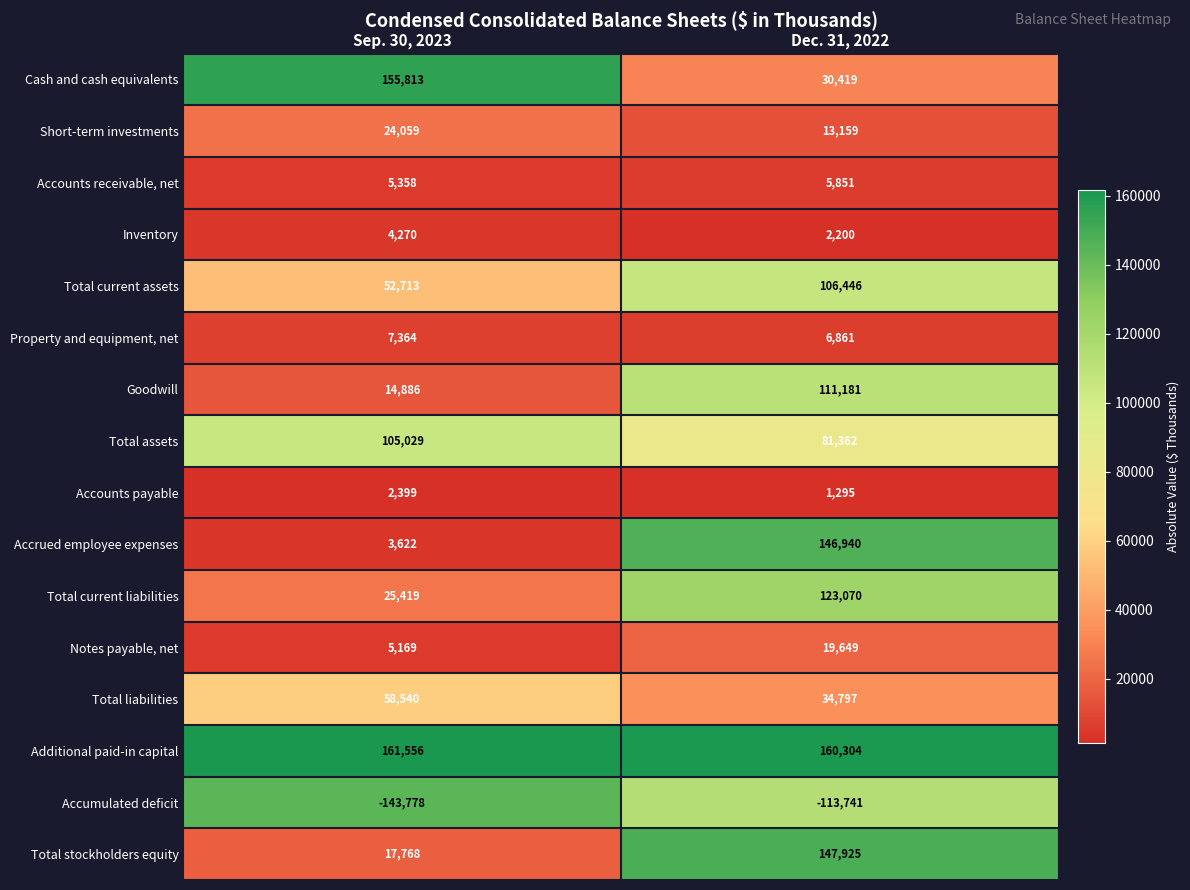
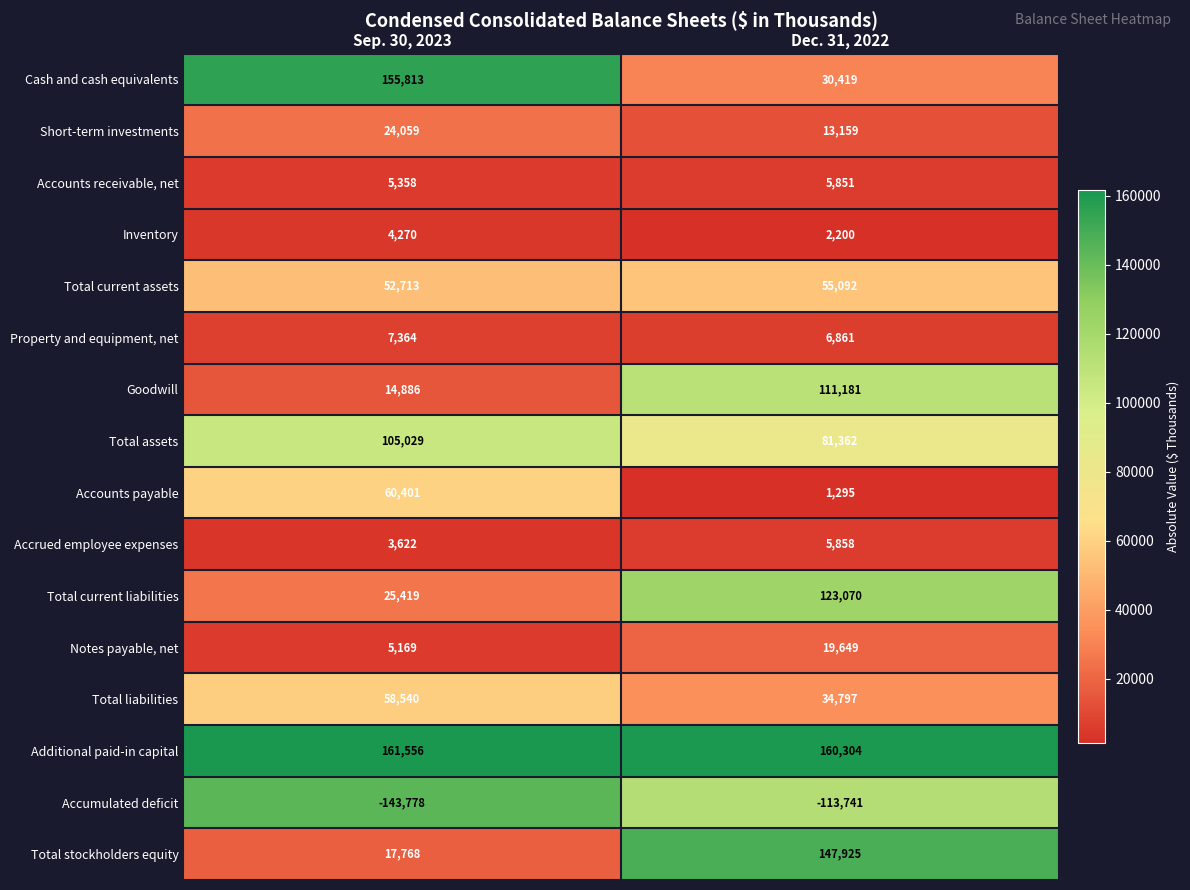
Total current assets, Dec. 31, 2022: 106,446 -> 55,092
Accounts payable, Sep. 30, 2023: 2,399 -> 60,401
Accrued employee expenses, Dec. 31, 2022: 146,940 -> 5,858
